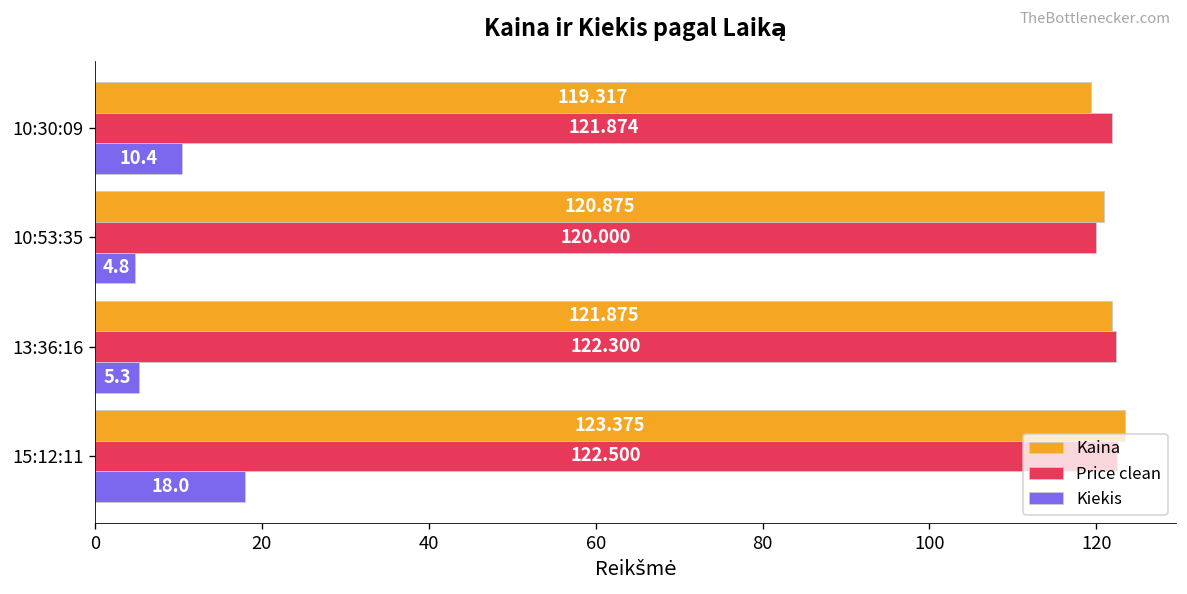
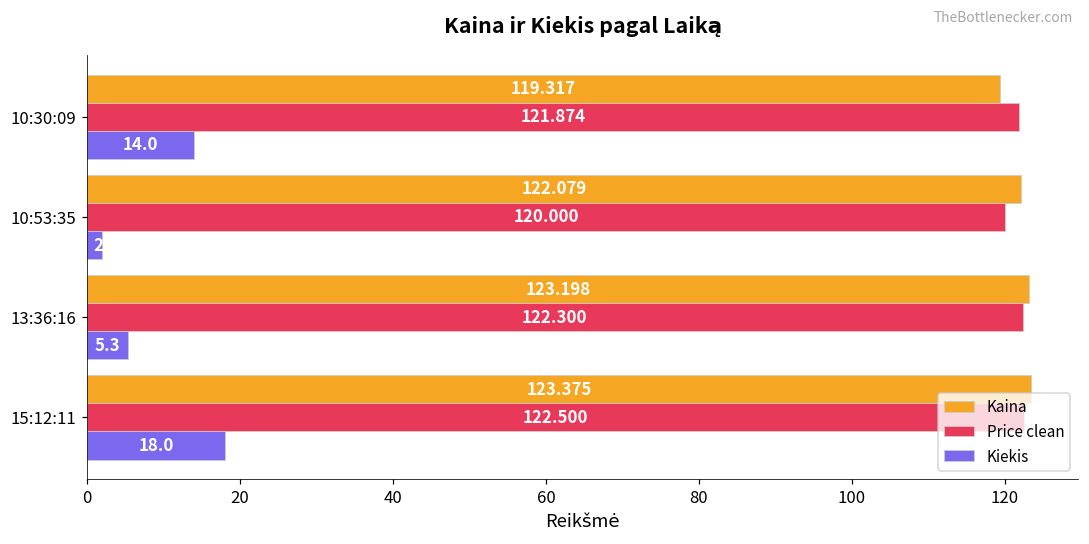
Kiekis, 10:30:09: 10.4 -> 14.0
Kaina, 10:53:35: 120.875 -> 122.079
Kiekis, 10:53:35: 5 -> 2
Kaina, 13:36:16: 121.875 -> 123.198
